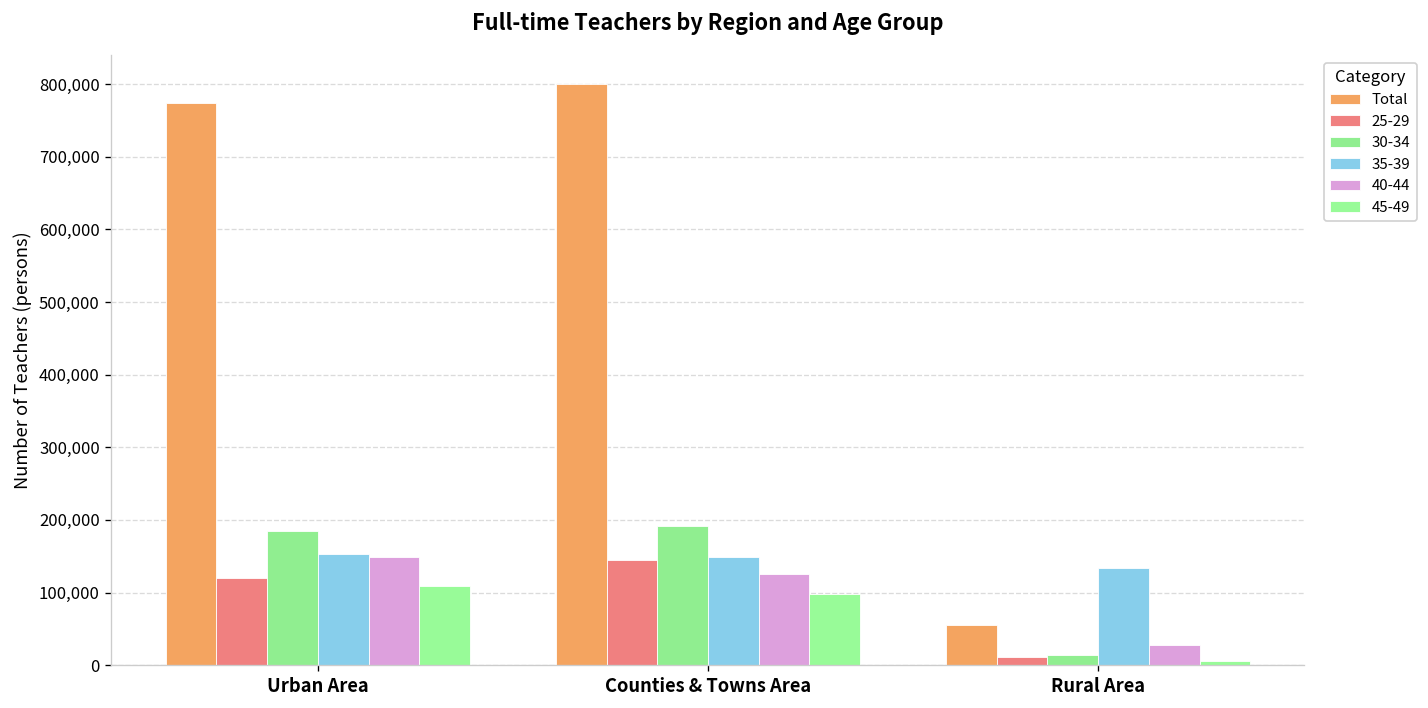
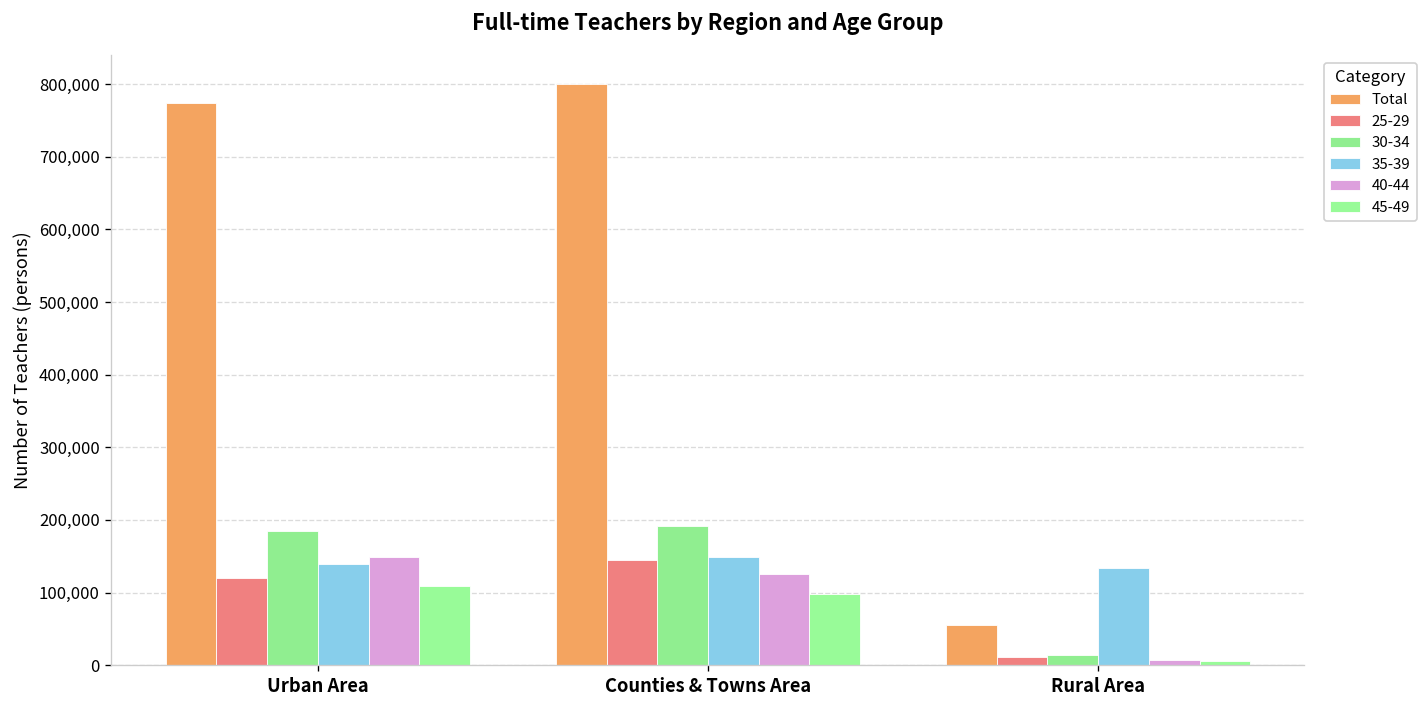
35-39, Urban Area: 150,000 -> 140,000
40-44, Rural Area: 30,000 -> 10,000
